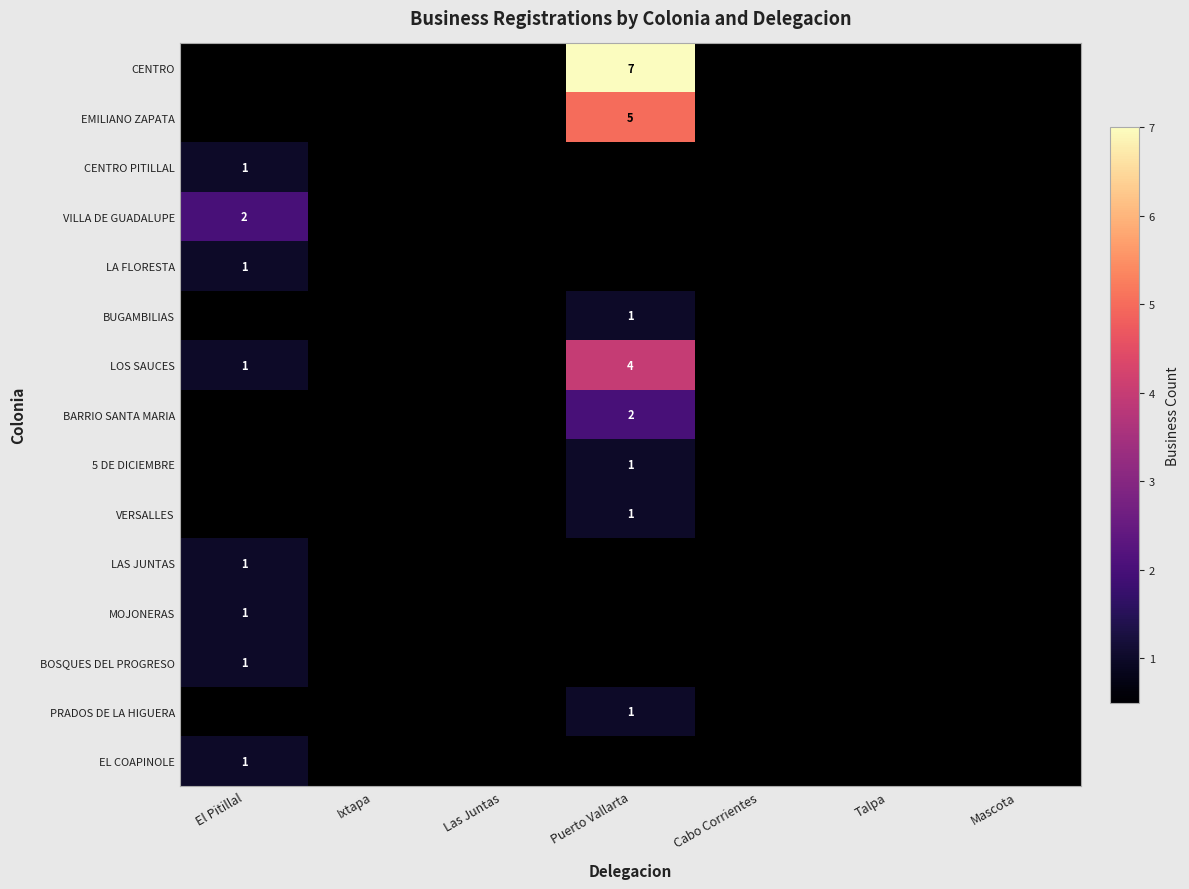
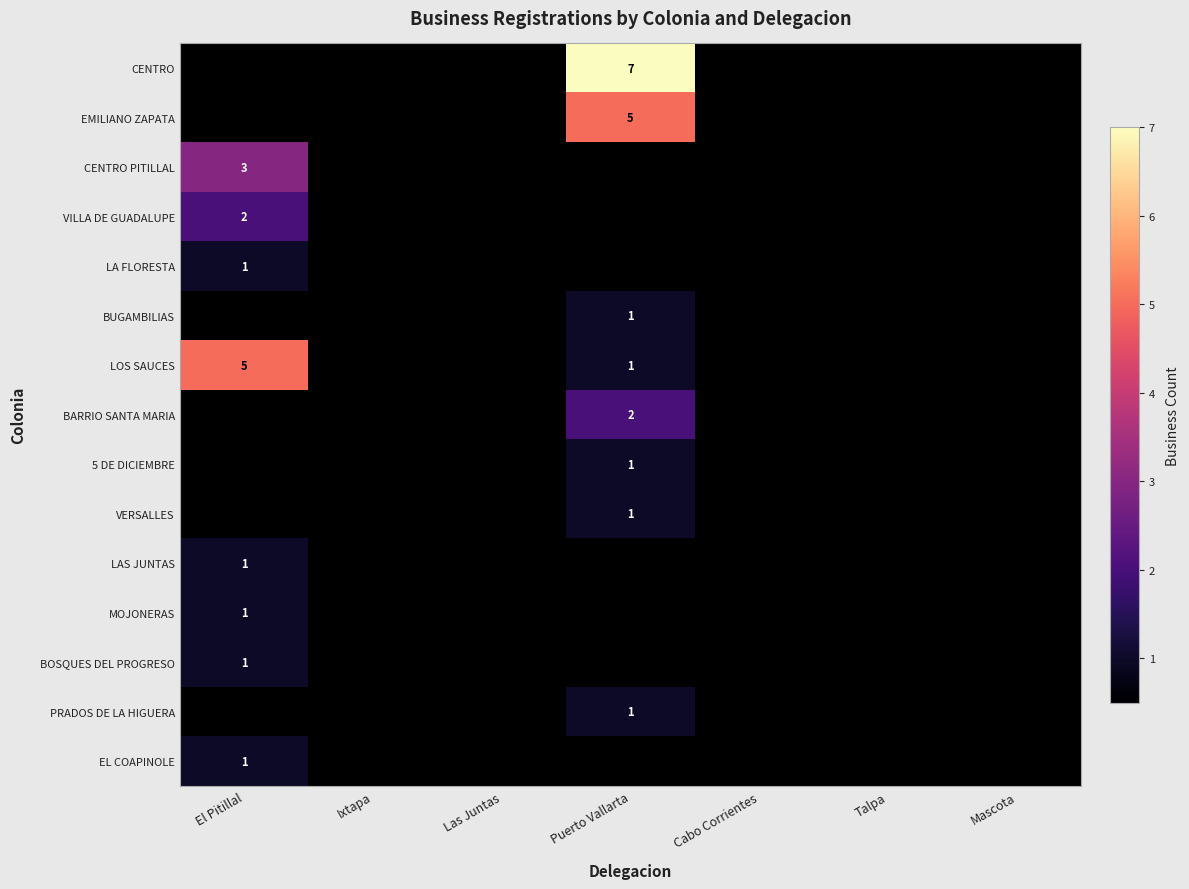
CENTRO PITILLAL, El Pitillal: 1 -> 3
LOS SAUCES, El Pitillal: 1 -> 5
LOS SAUCES, Puerto Vallarta: 4 -> 1
